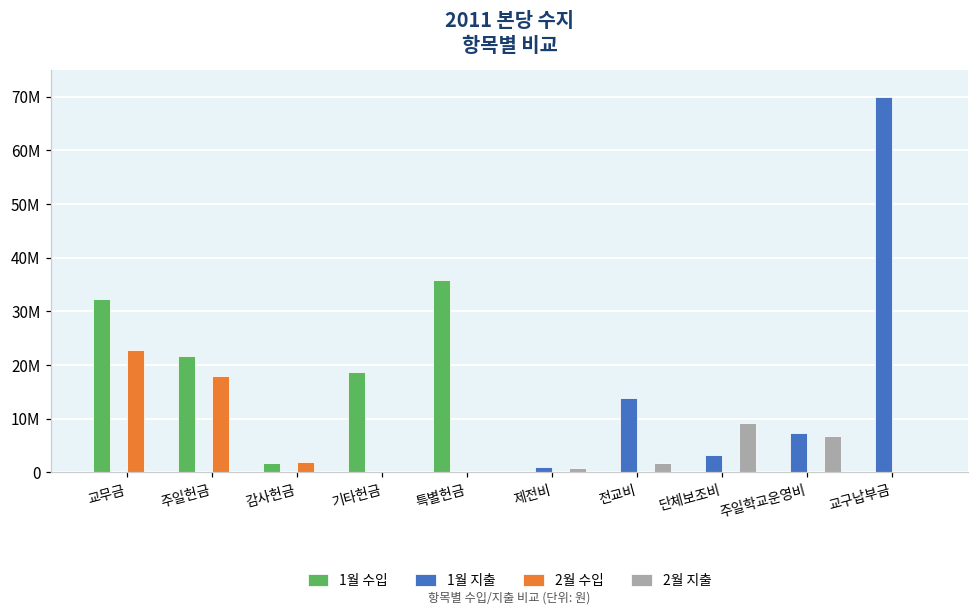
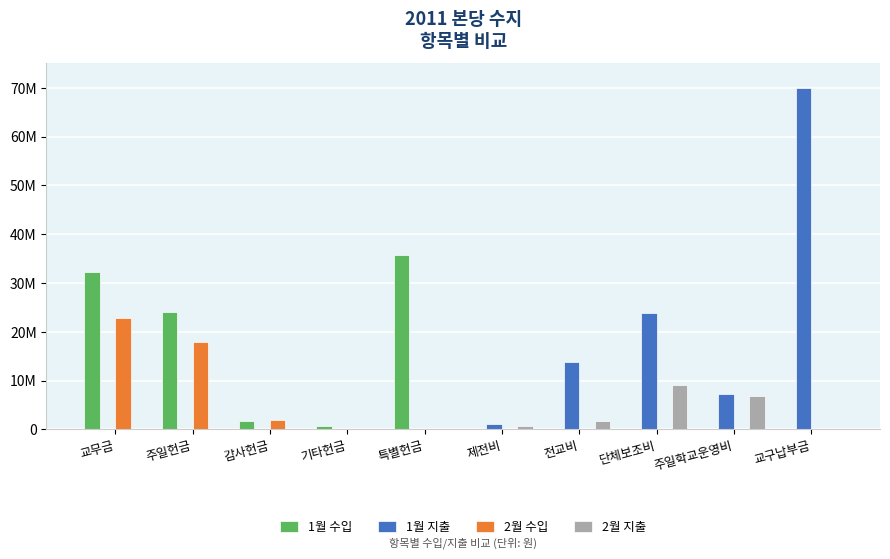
1월 수입, 주일헌금: 22000000 -> 24000000
1월 수입, 기타헌금: 19000000 -> 1000000
1월 지출, 단체보조비: 3000000 -> 24000000
